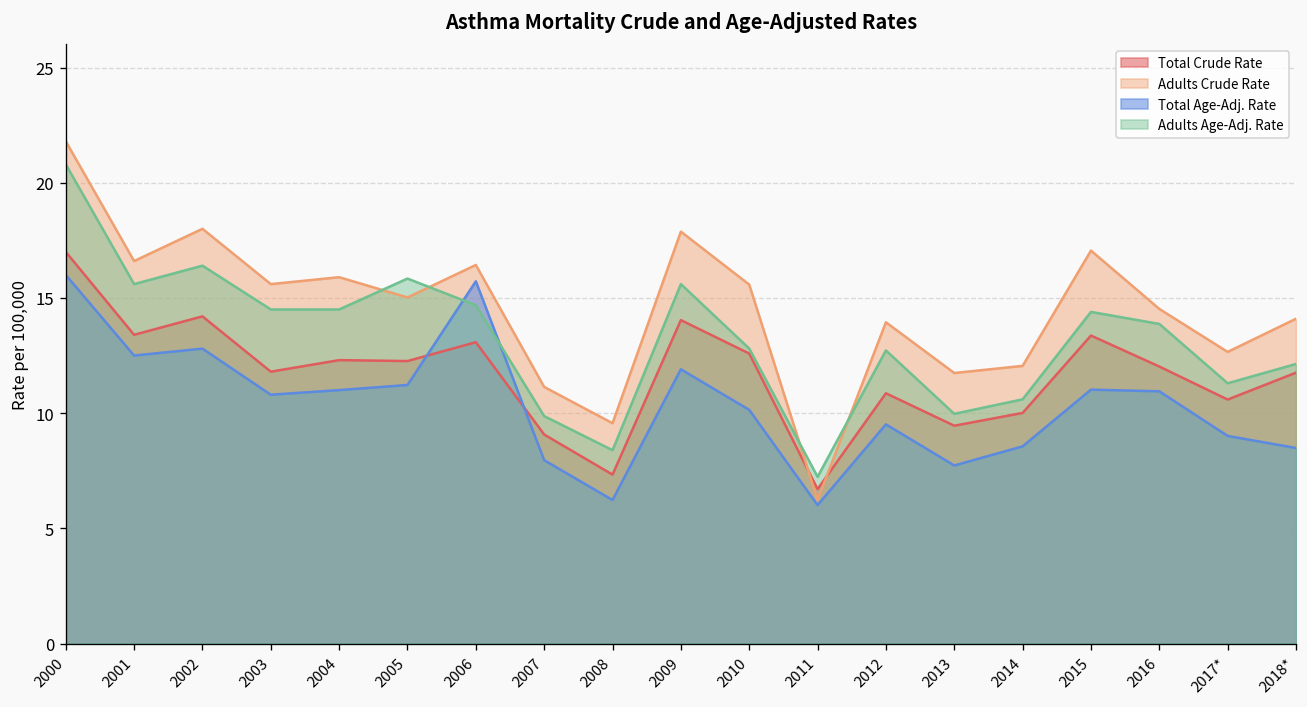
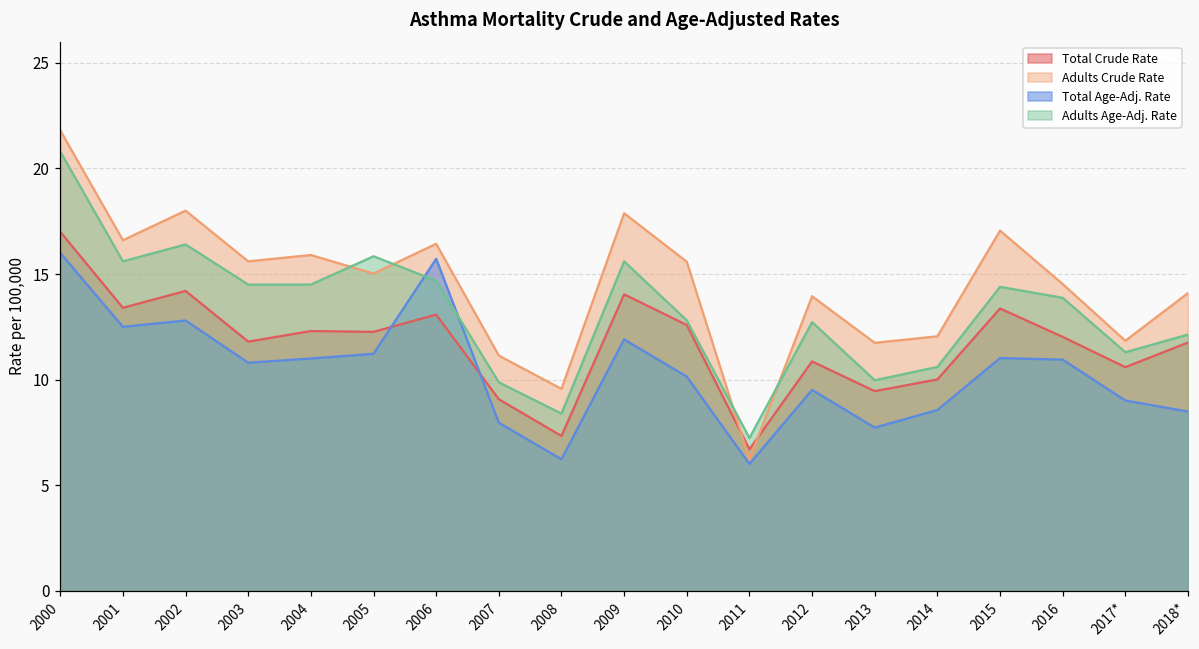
Adults Crude Rate, 2017*: 12.7 -> 11.8
